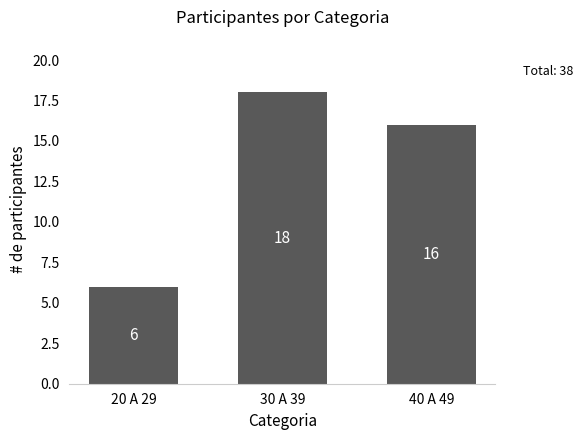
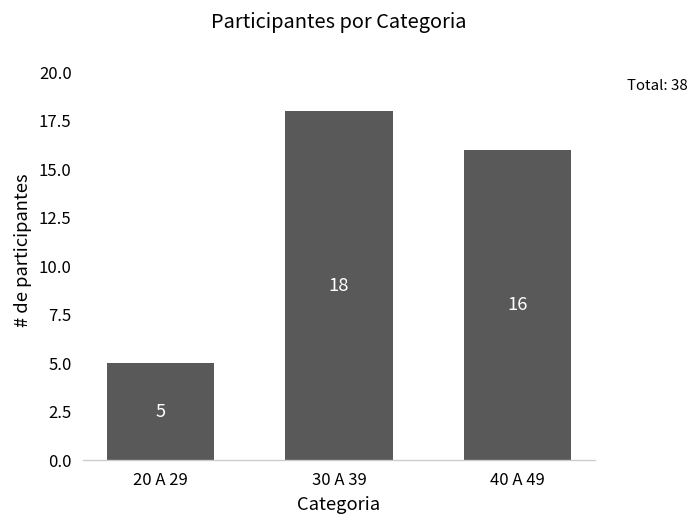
20 A 29: 6 -> 5
